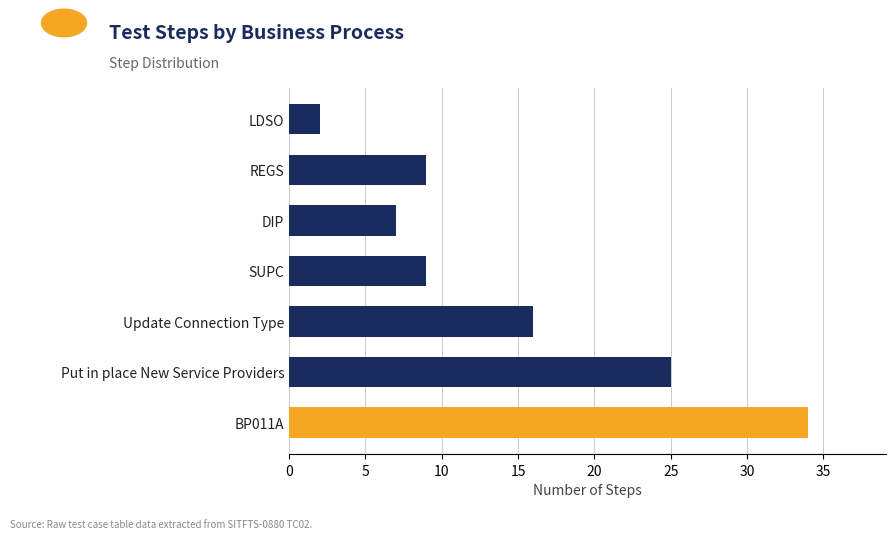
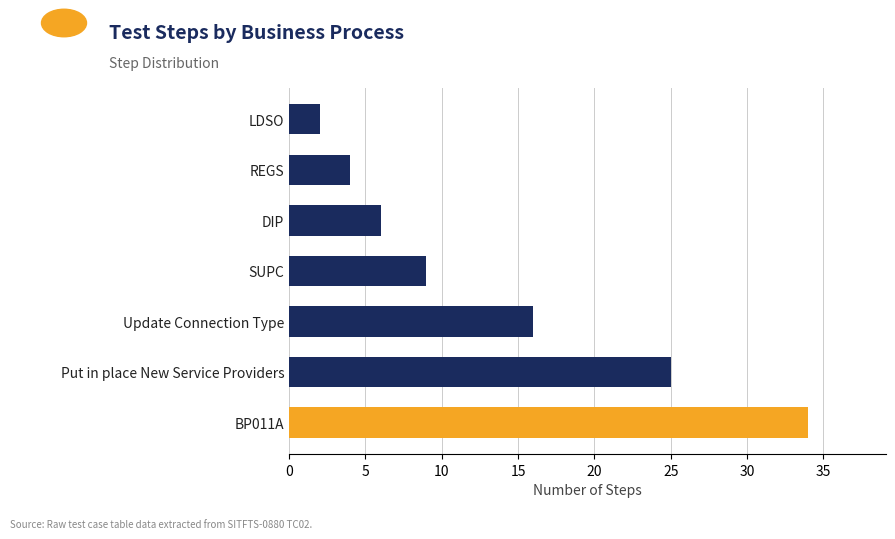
REGS: 9 -> 4
DIP: 7 -> 6
